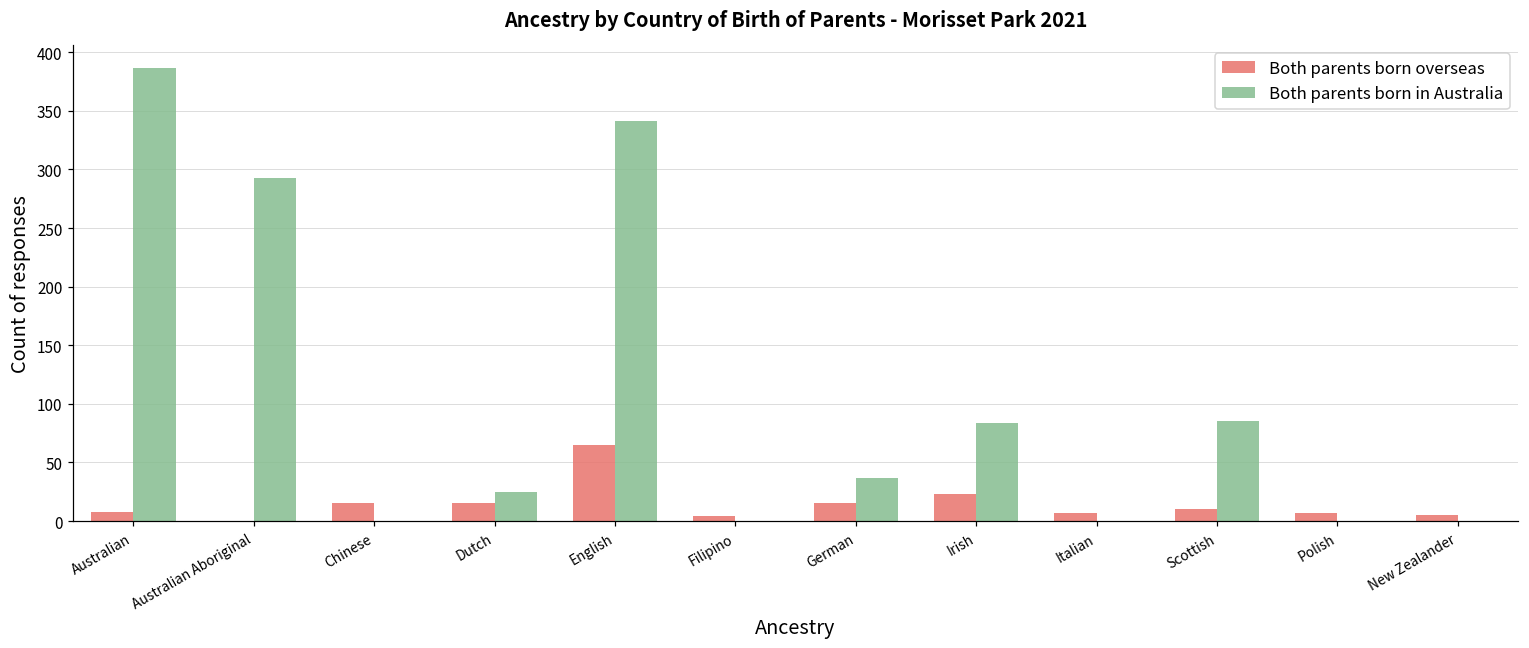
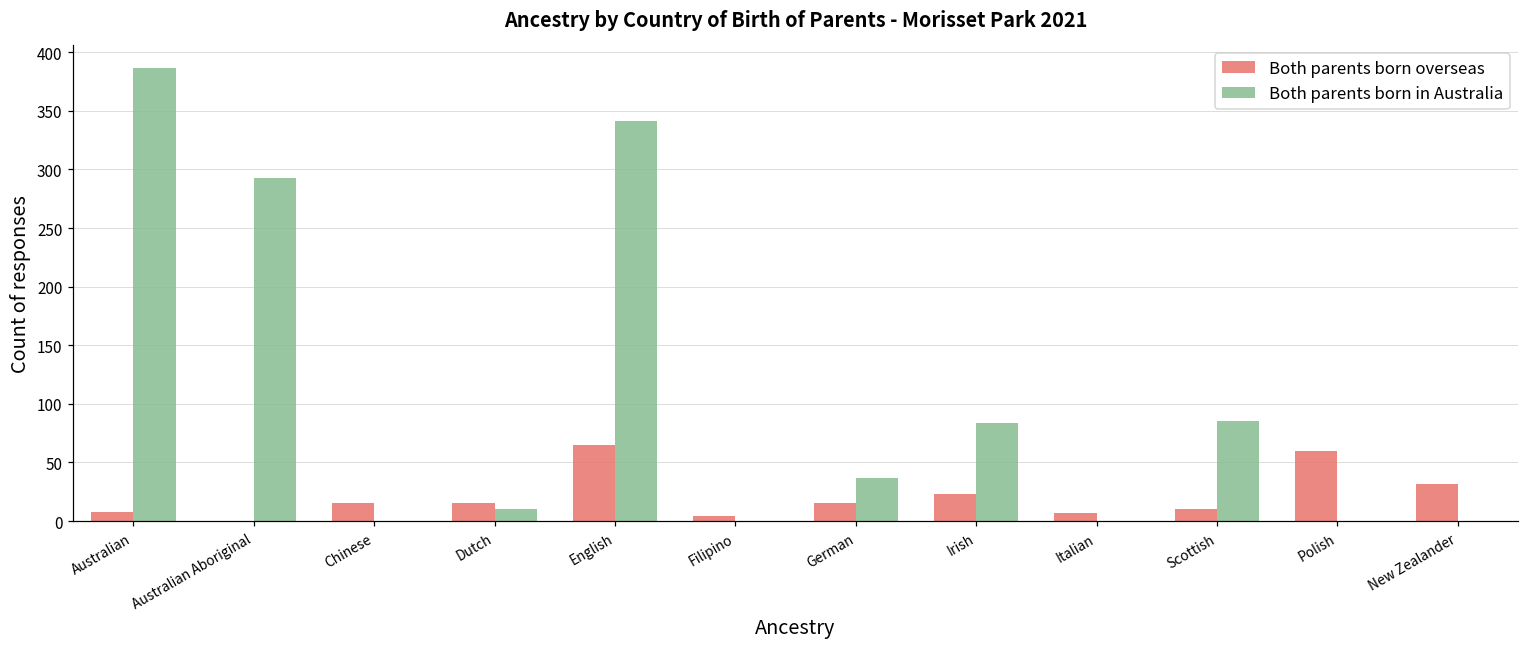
Both parents born in Australia, Dutch: 25 -> 10
Both parents born overseas, Polish: 7 -> 60
Both parents born overseas, New Zealander: 5 -> 32
